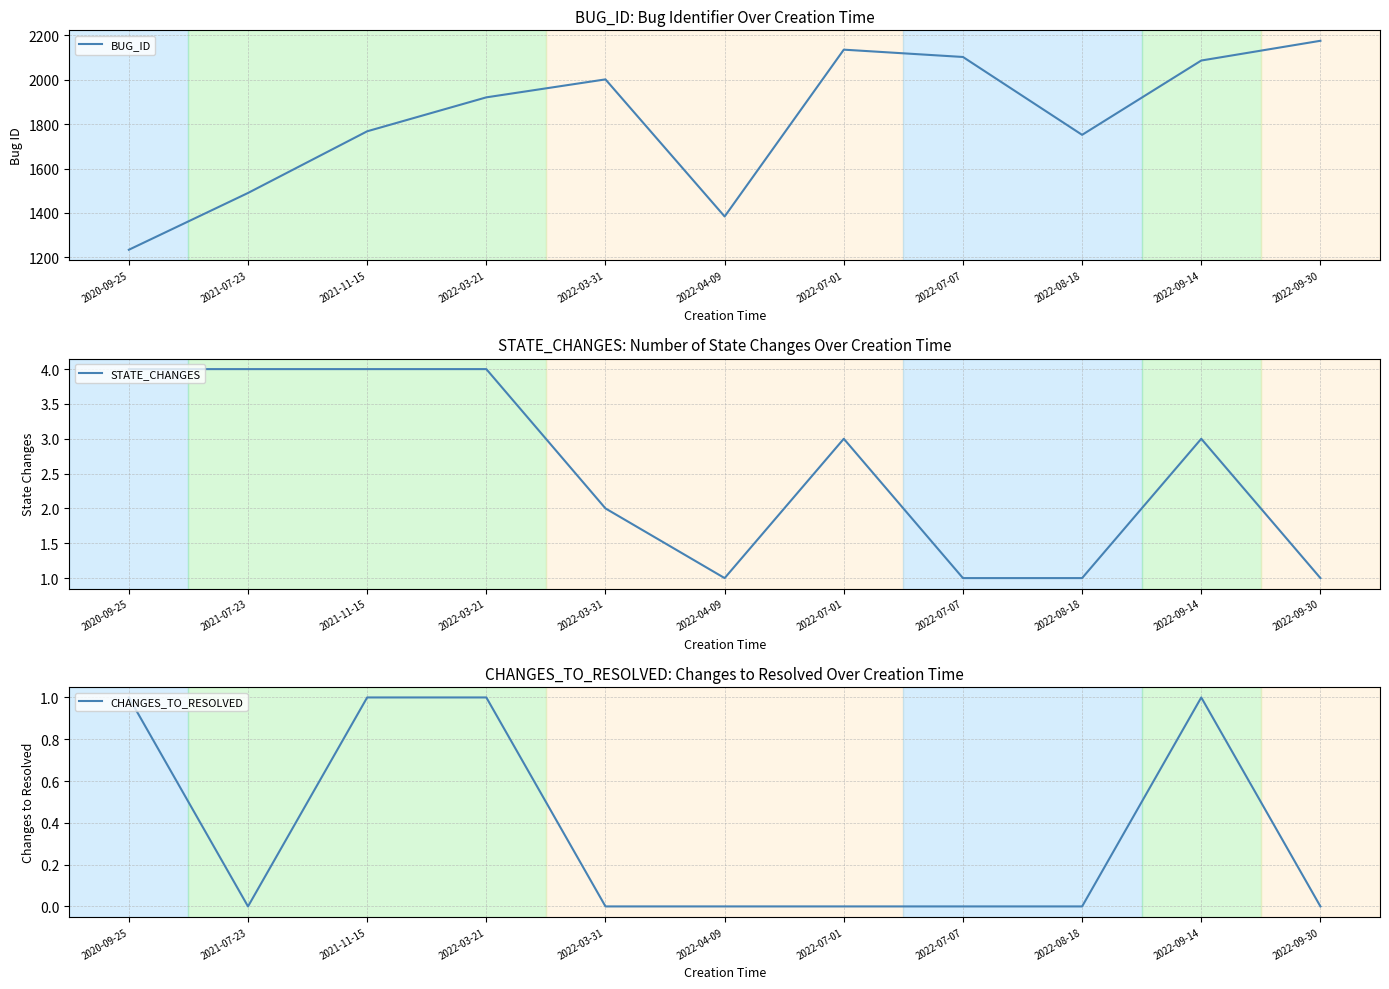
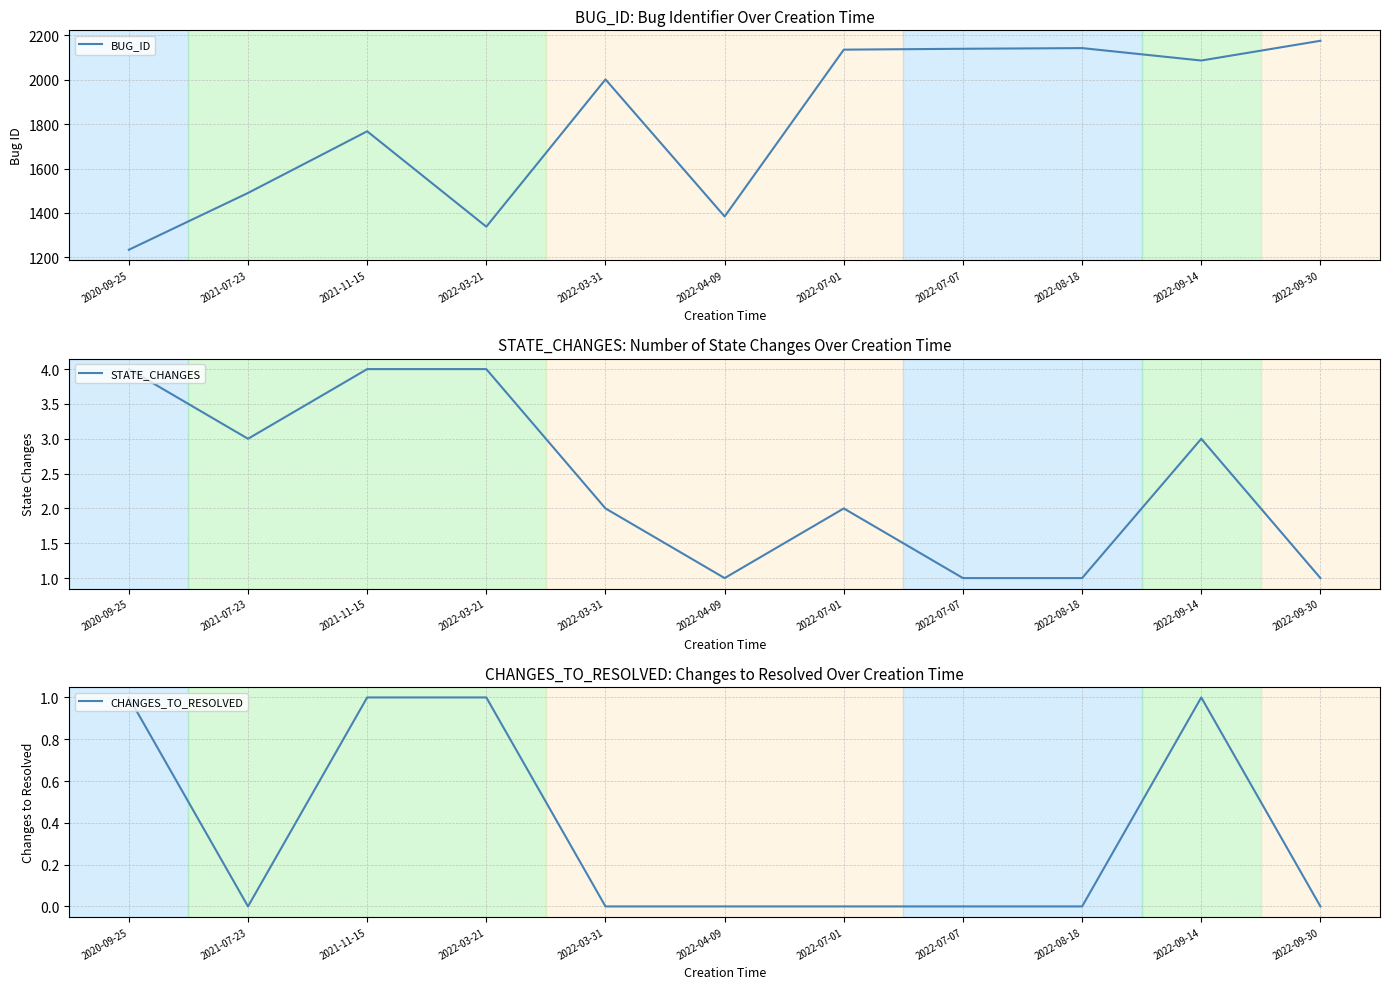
BUG_ID: Bug Identifier Over Creation Time, 2022-03-21: 1920 -> 1340
BUG_ID: Bug Identifier Over Creation Time, 2022-07-07: 2100 -> 2140
BUG_ID: Bug Identifier Over Creation Time, 2022-08-18: 1750 -> 2140
STATE_CHANGES: Number of State Changes Over Creation Time, 2021-07-23: 4 -> 3
STATE_CHANGES: Number of State Changes Over Creation Time, 2022-07-01: 3 -> 2
